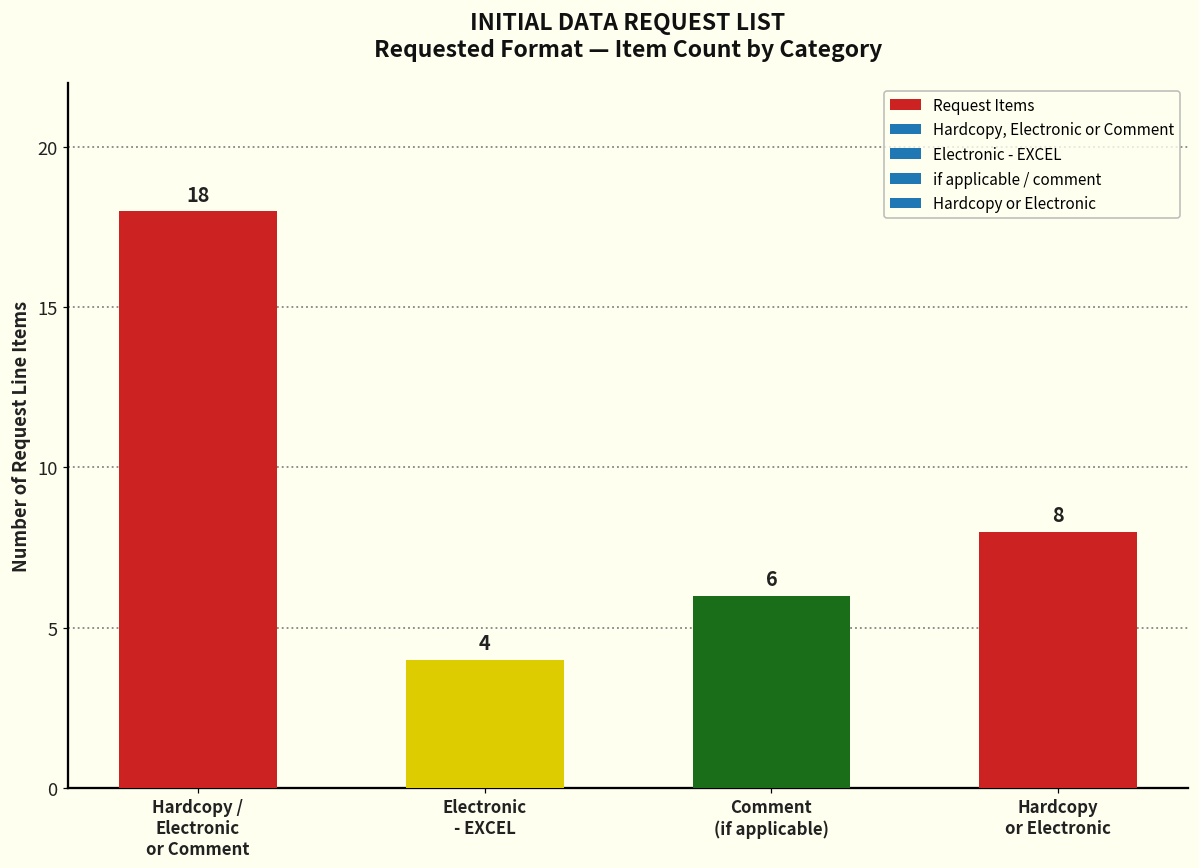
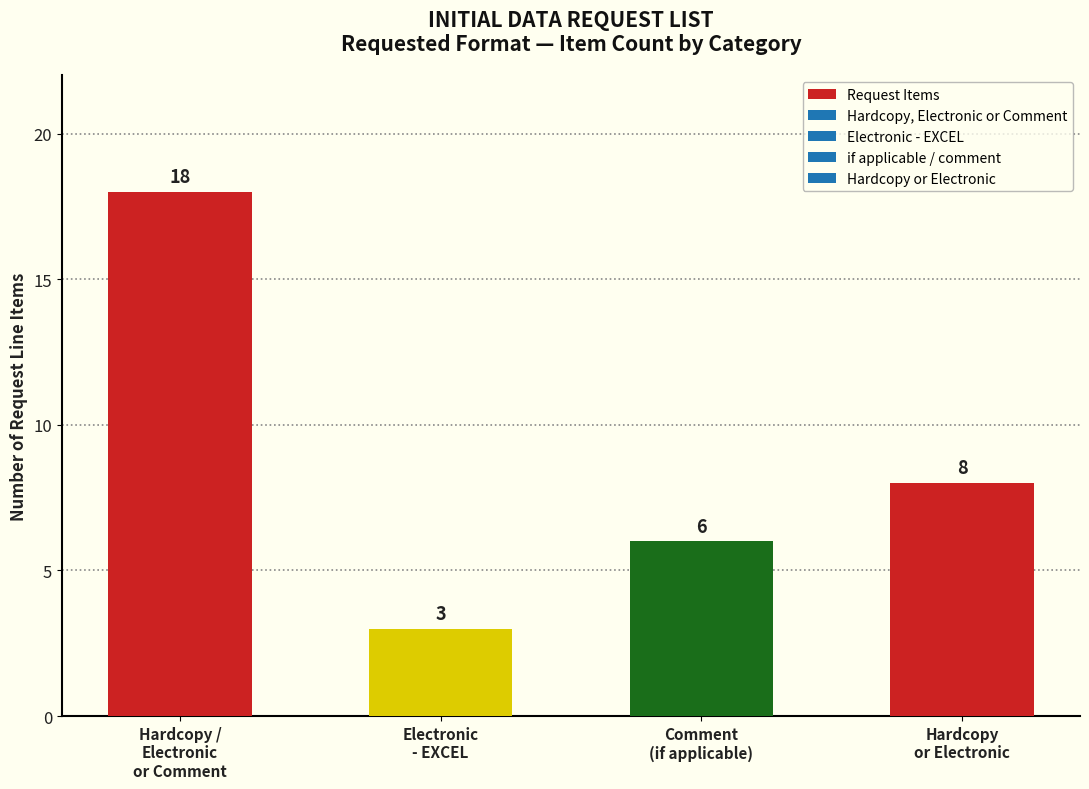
Electronic - EXCEL: 4 -> 3
